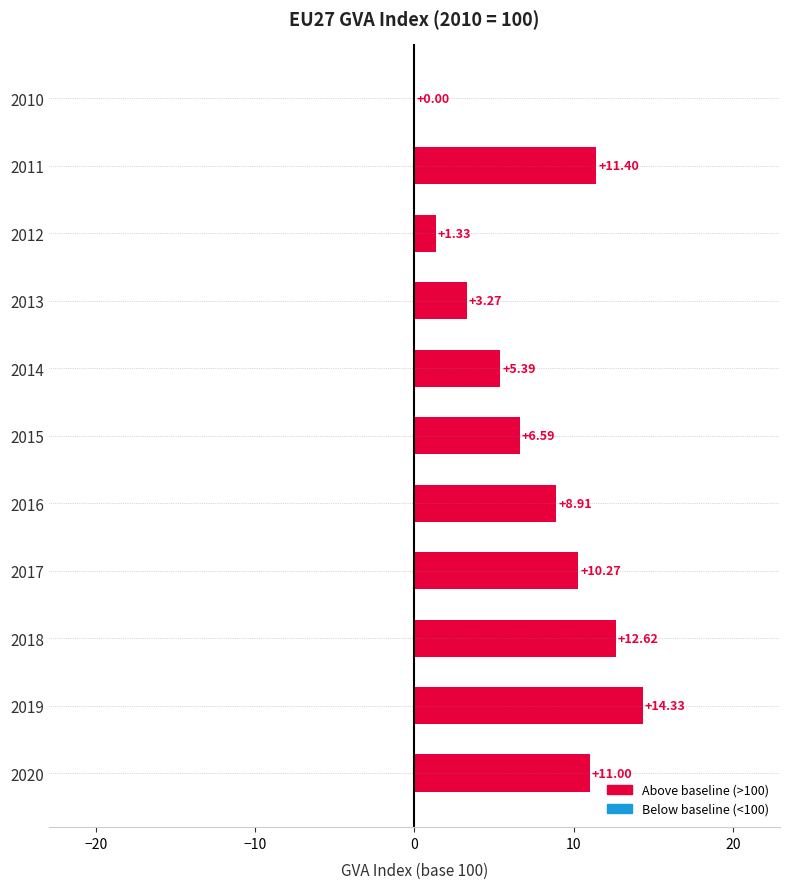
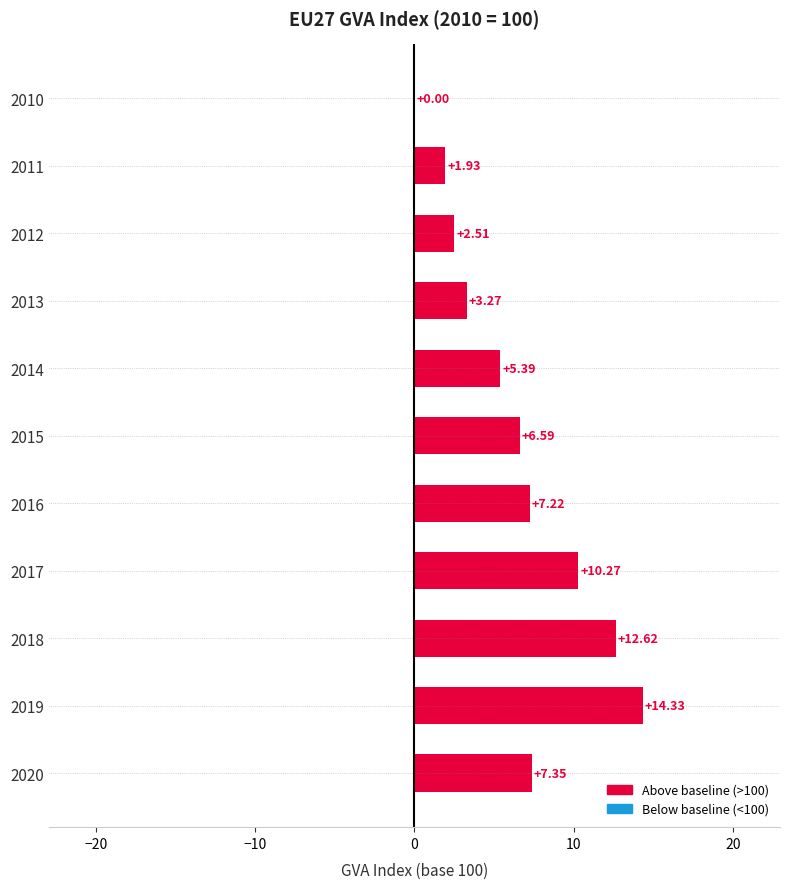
2011: +11.40 -> +1.93
2012: +1.33 -> +2.51
2016: +8.91 -> +7.22
2020: +11.00 -> +7.35
